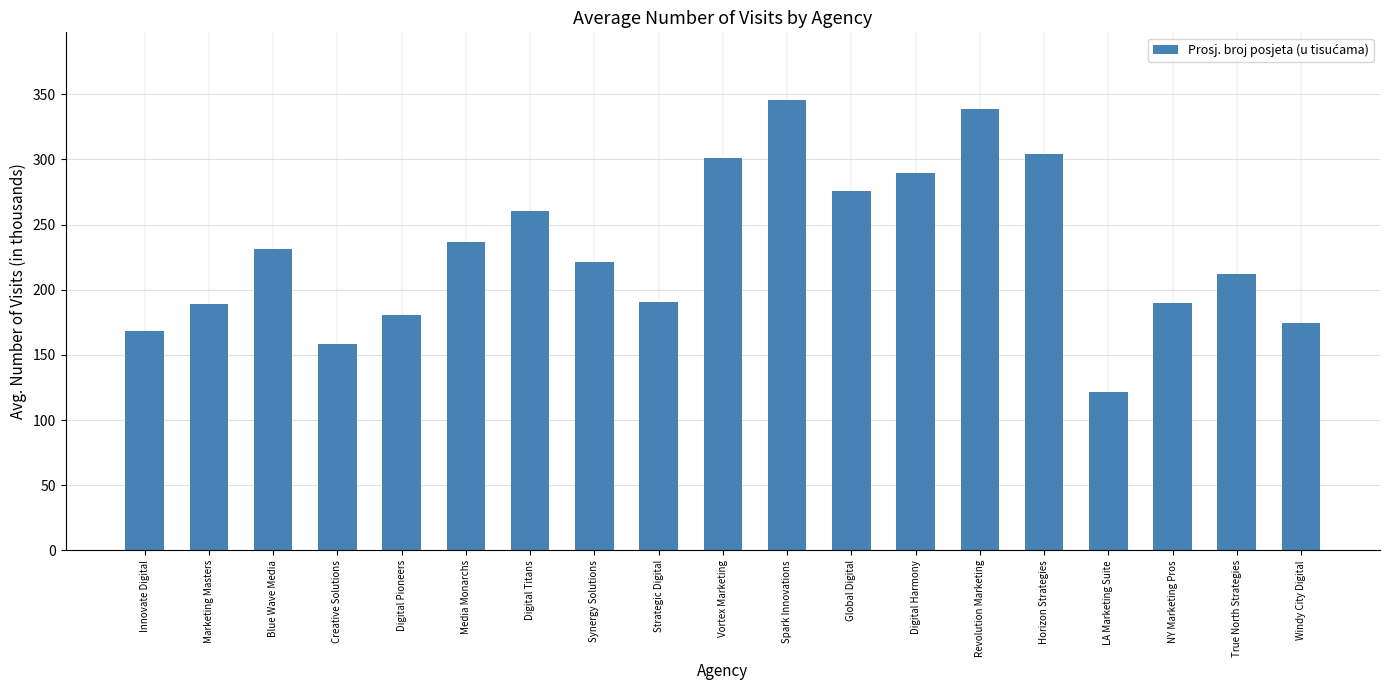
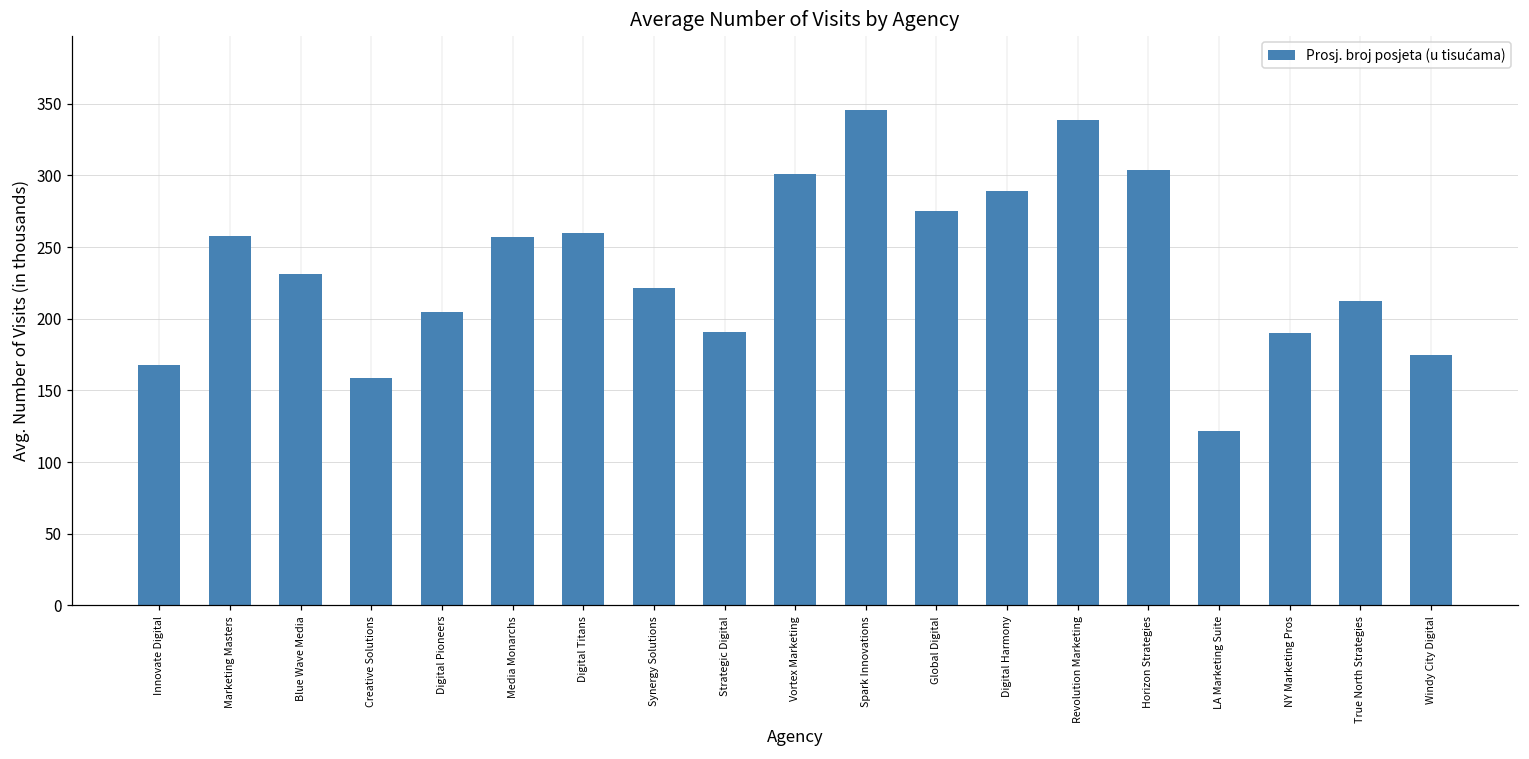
Marketing Masters: 189 -> 258
Digital Pioneers: 181 -> 205
Media Monarchs: 237 -> 257
